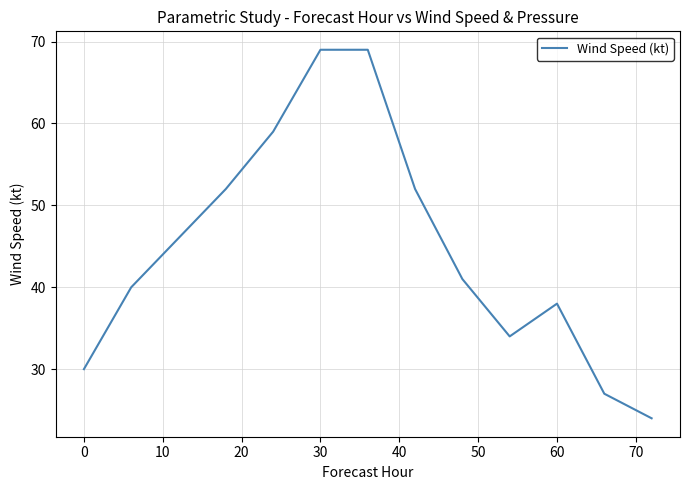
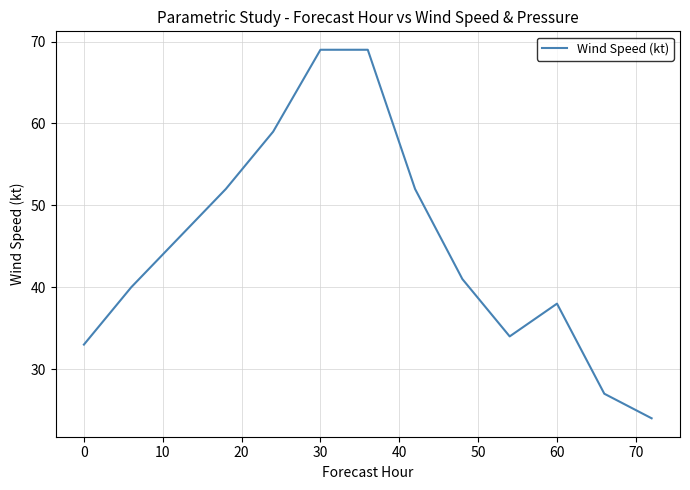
0: 30 -> 33
